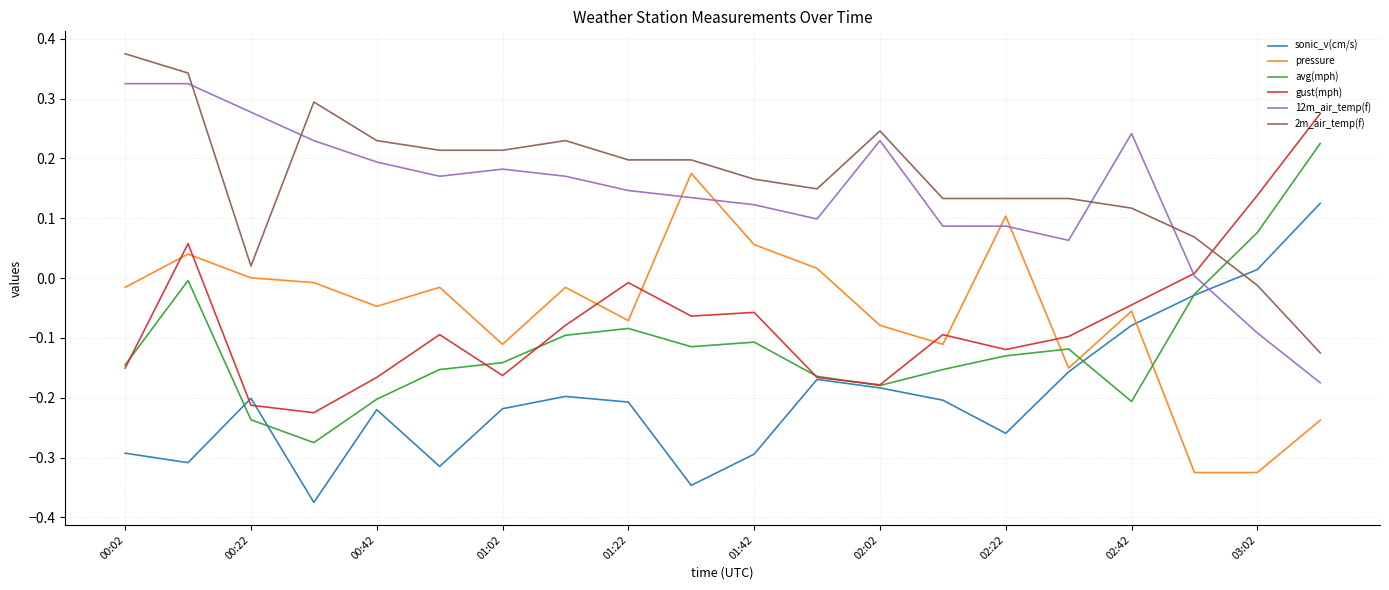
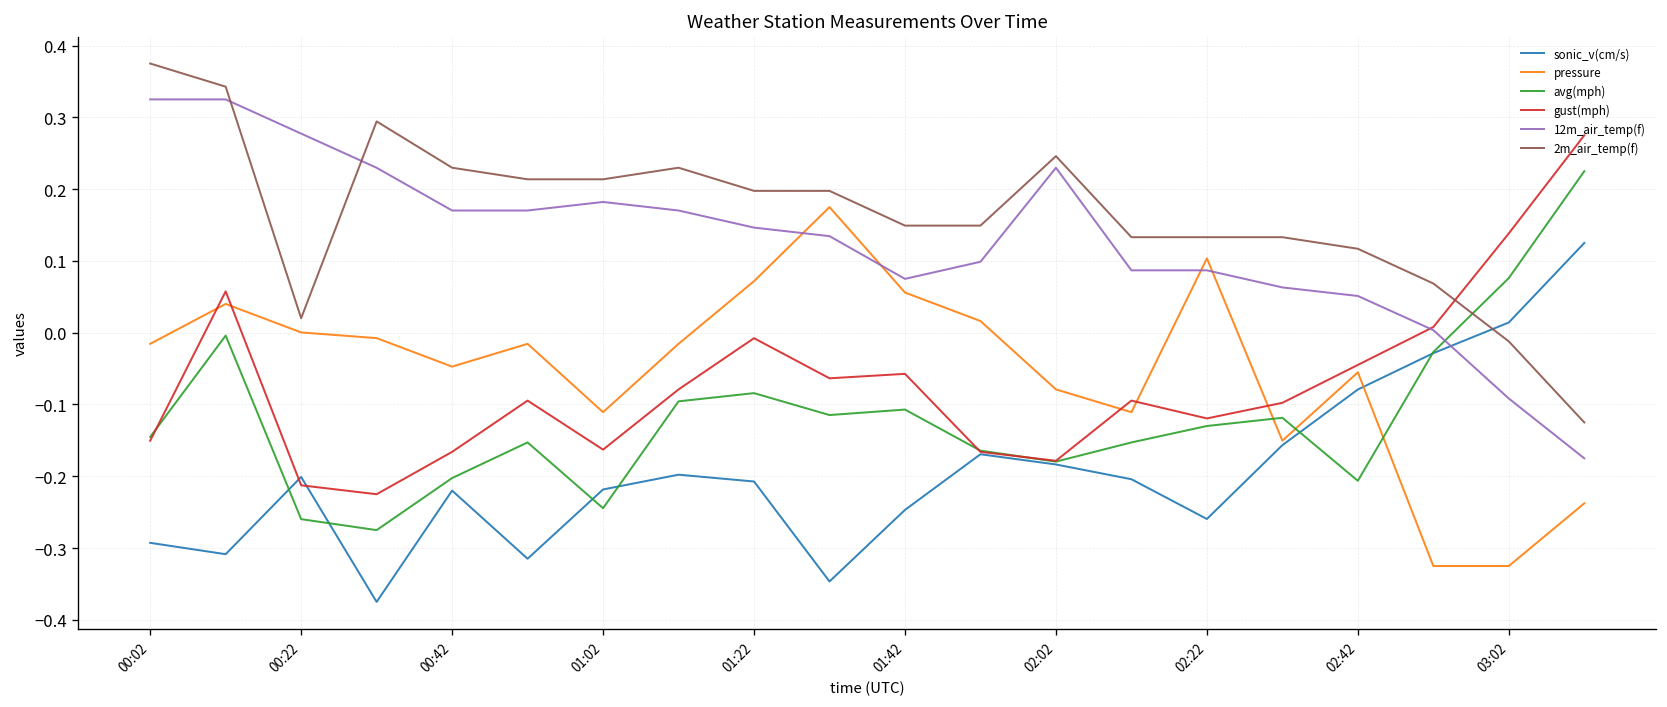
avg(mph), 00:22: -0.24 -> -0.26
12m_air_temp(f), 00:42: 0.19 -> 0.17
avg(mph), 01:02: -0.14 -> -0.24
pressure, 01:22: -0.07 -> 0.07
sonic_v(cm/s), 01:42: -0.29 -> -0.25
12m_air_temp(f), 01:42: 0.12 -> 0.08
2m_air_temp(f), 01:42: 0.17 -> 0.15
12m_air_temp(f), 02:42: 0.24 -> 0.05
